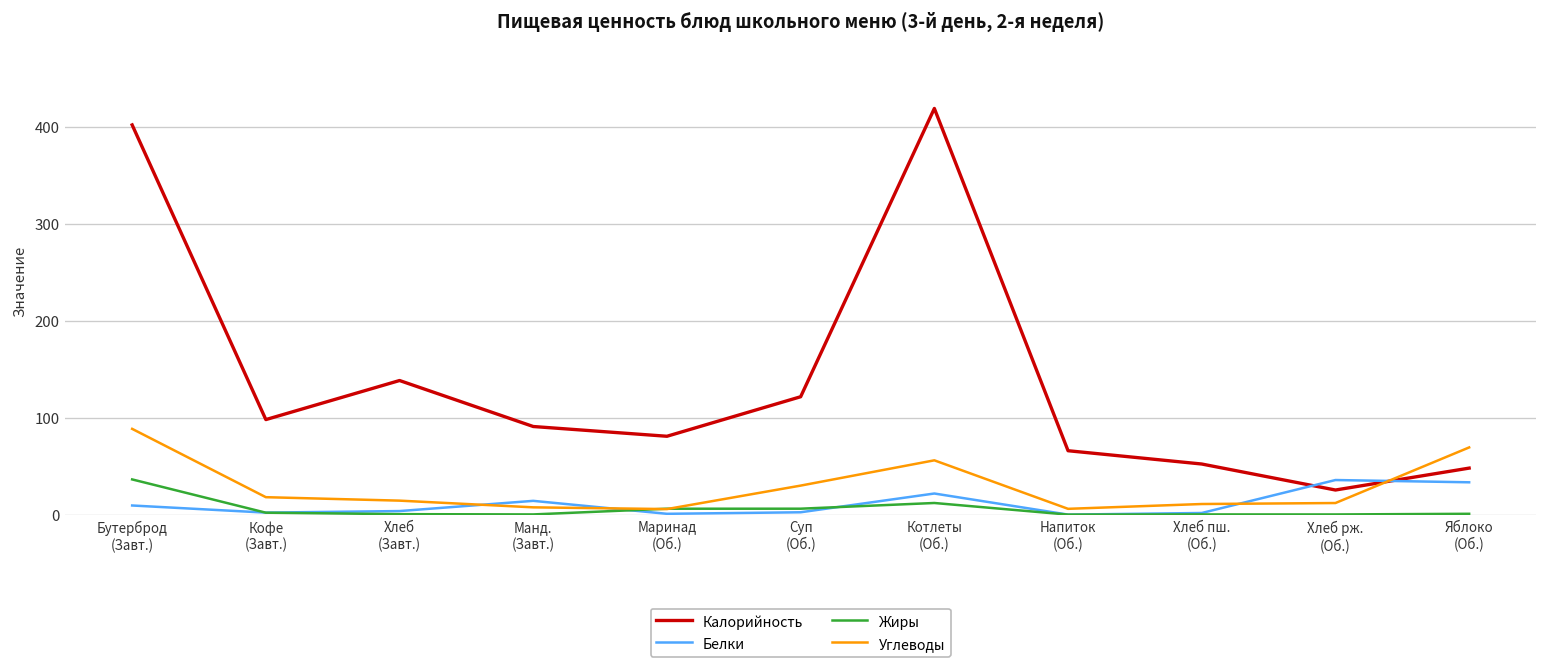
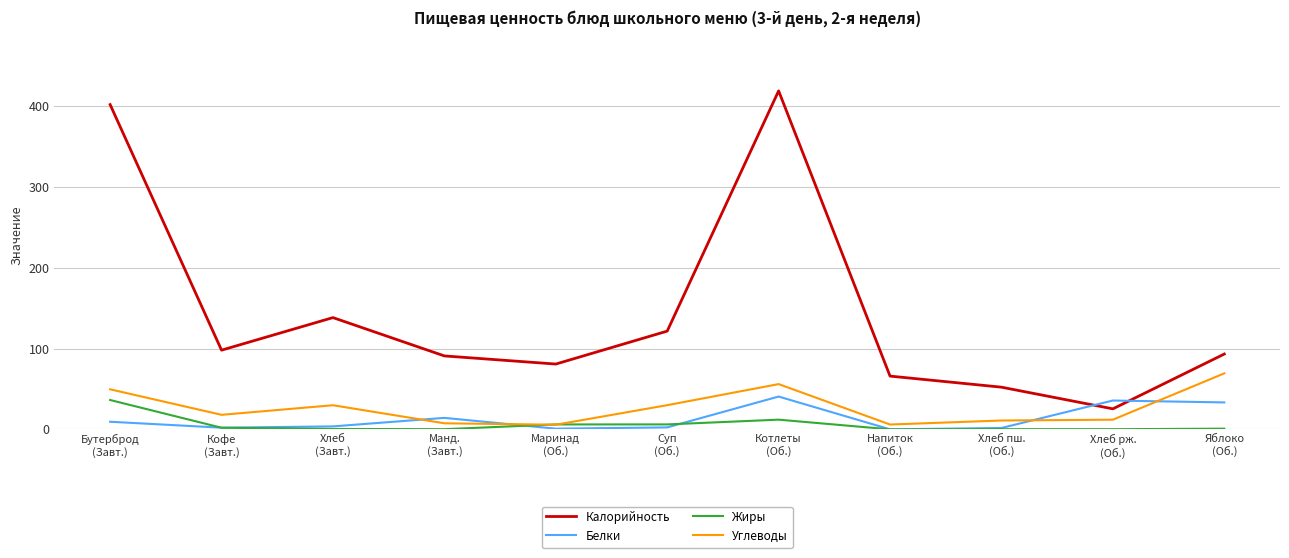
Углеводы, Бутерброд (Завт.): 90 -> 50
Углеводы, Хлеб (Завт.): 10 -> 30
Белки, Котлеты (Об.): 20 -> 40
Калорийность, Яблоко (Об.): 50 -> 90
